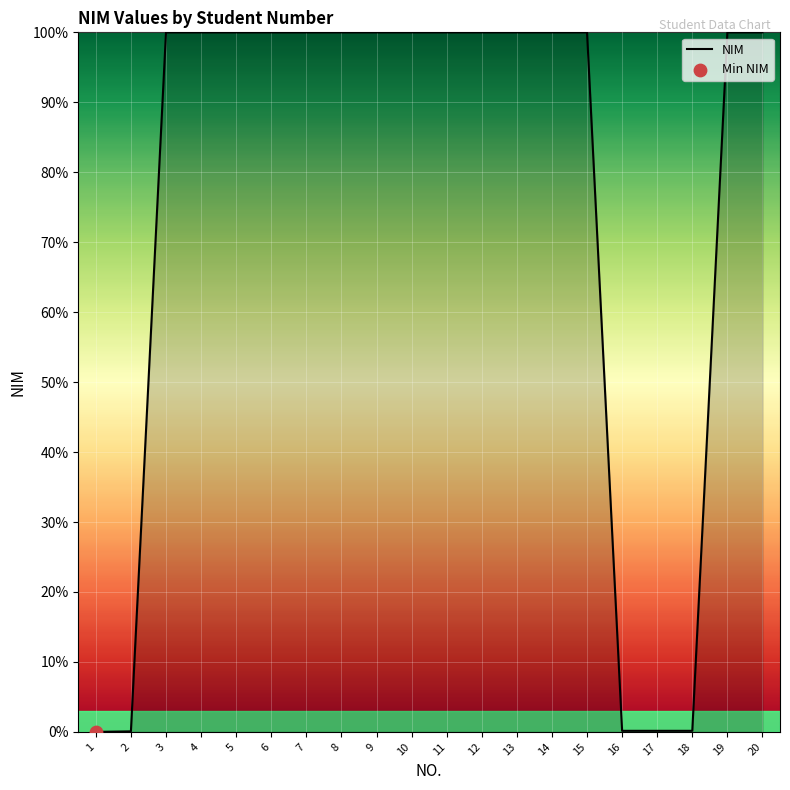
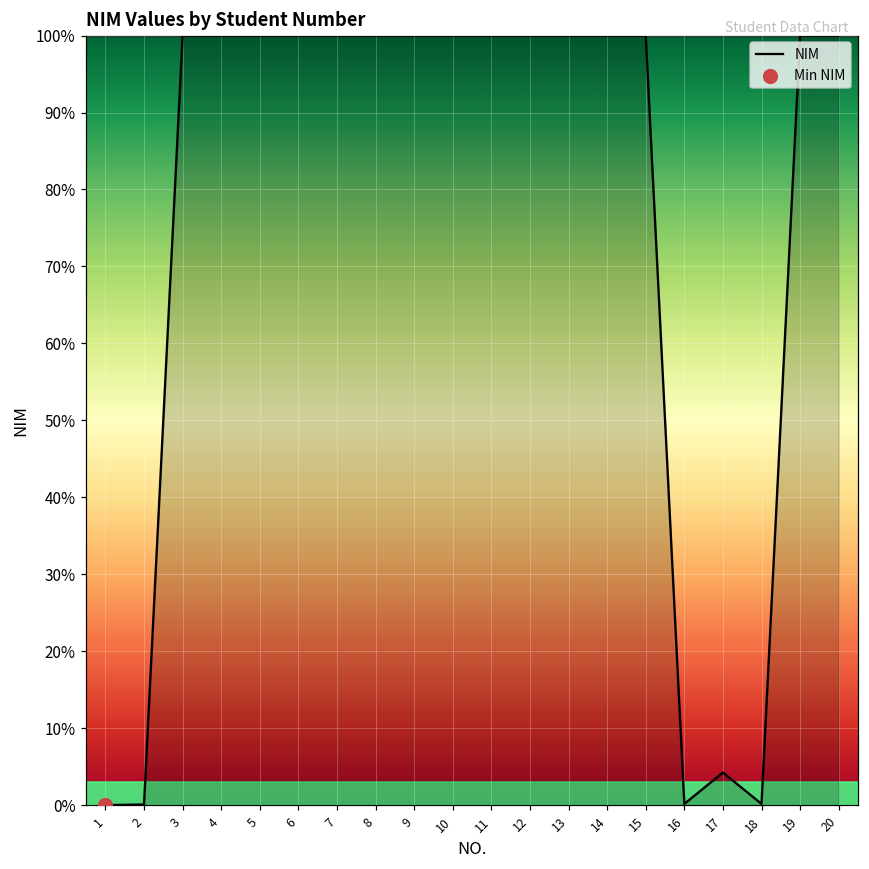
NIM, 17: 0% -> 4%
